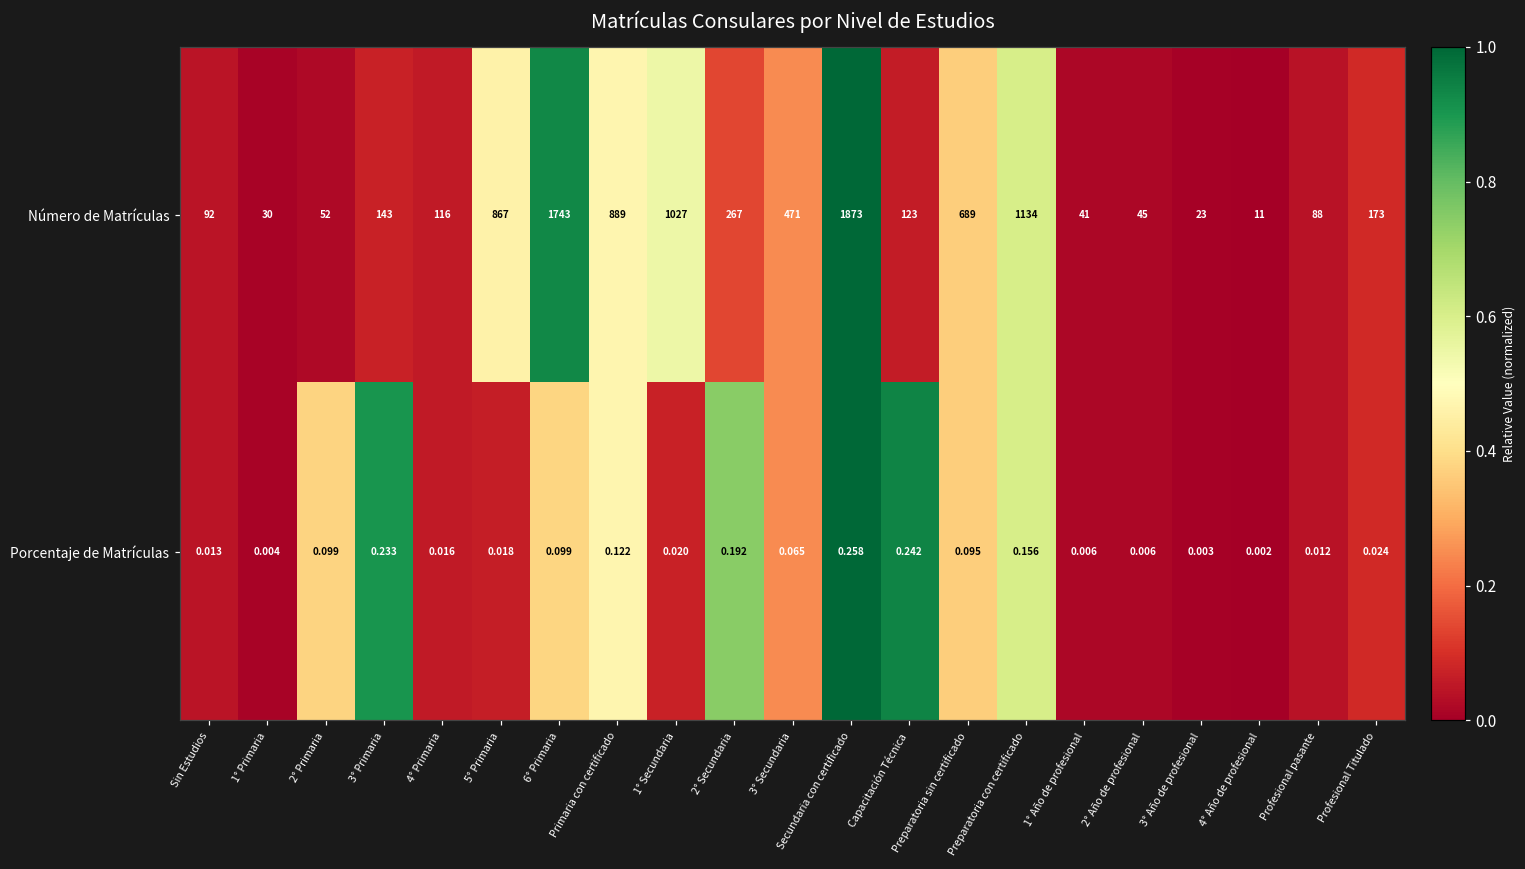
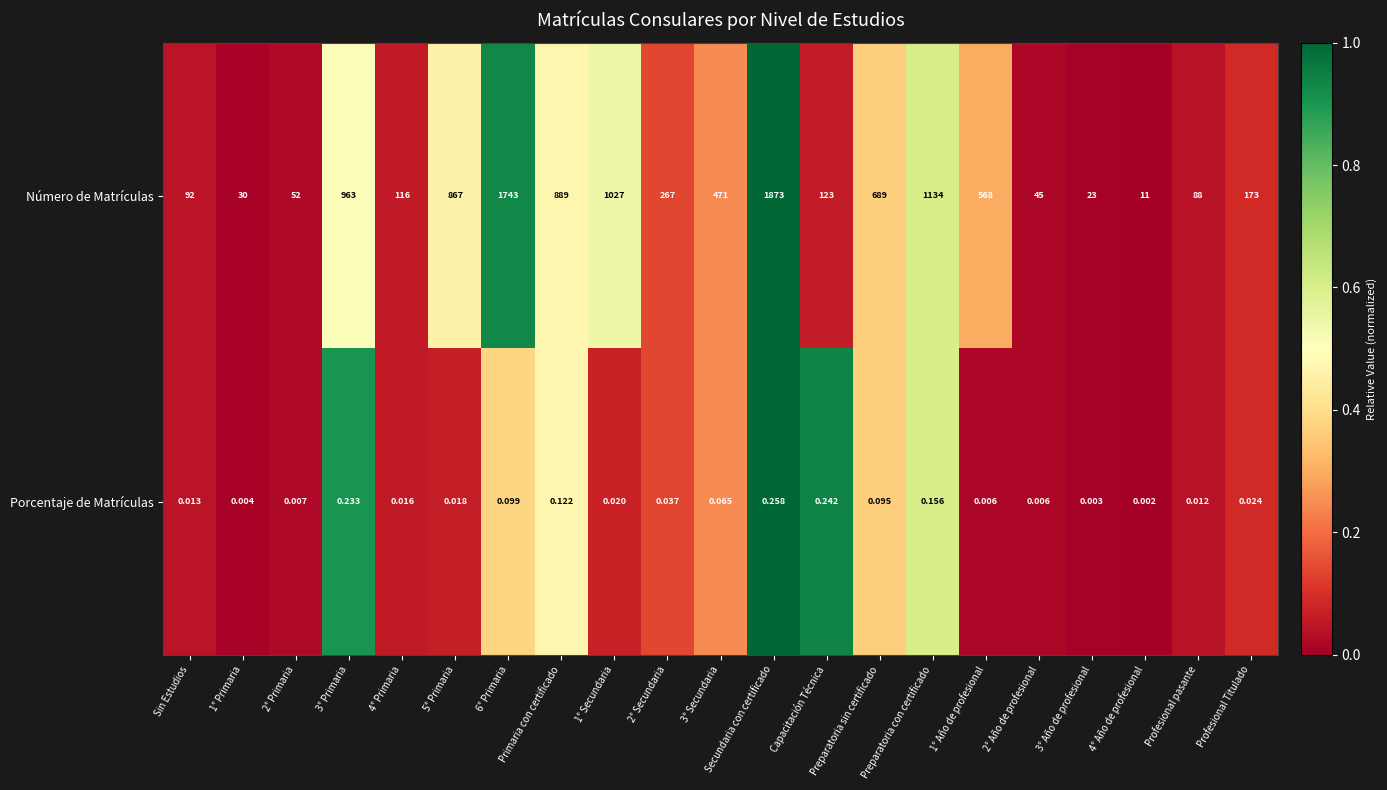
Número de Matrículas, 3° Primaria: 143 -> 963
Número de Matrículas, 1° Año de profesional: 41 -> 568
Porcentaje de Matrículas, 2° Primaria: 0.099 -> 0.007
Porcentaje de Matrículas, 2° Secundaria: 0.192 -> 0.037
